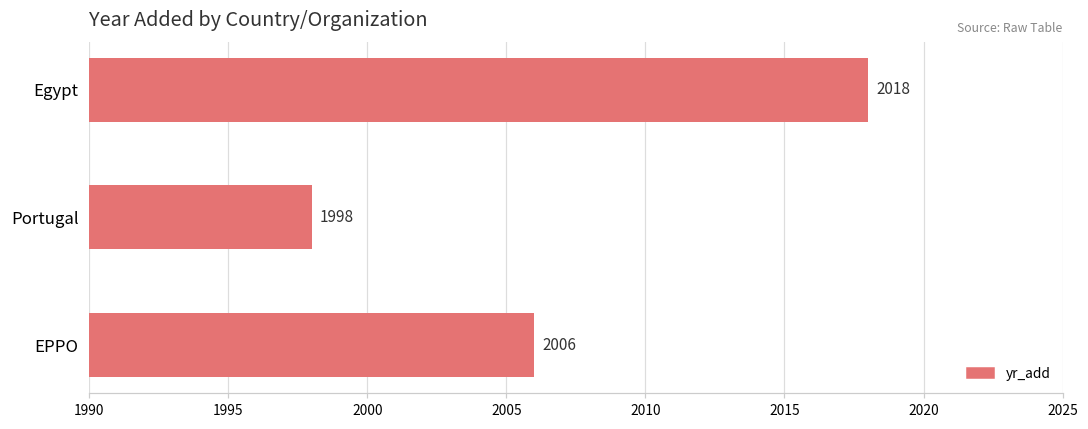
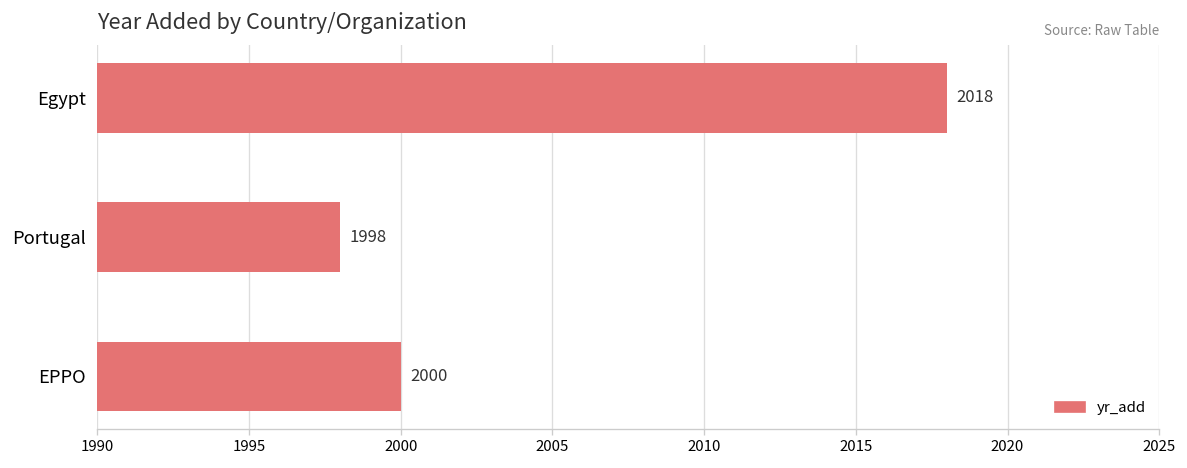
EPPO: 2006 -> 2000
